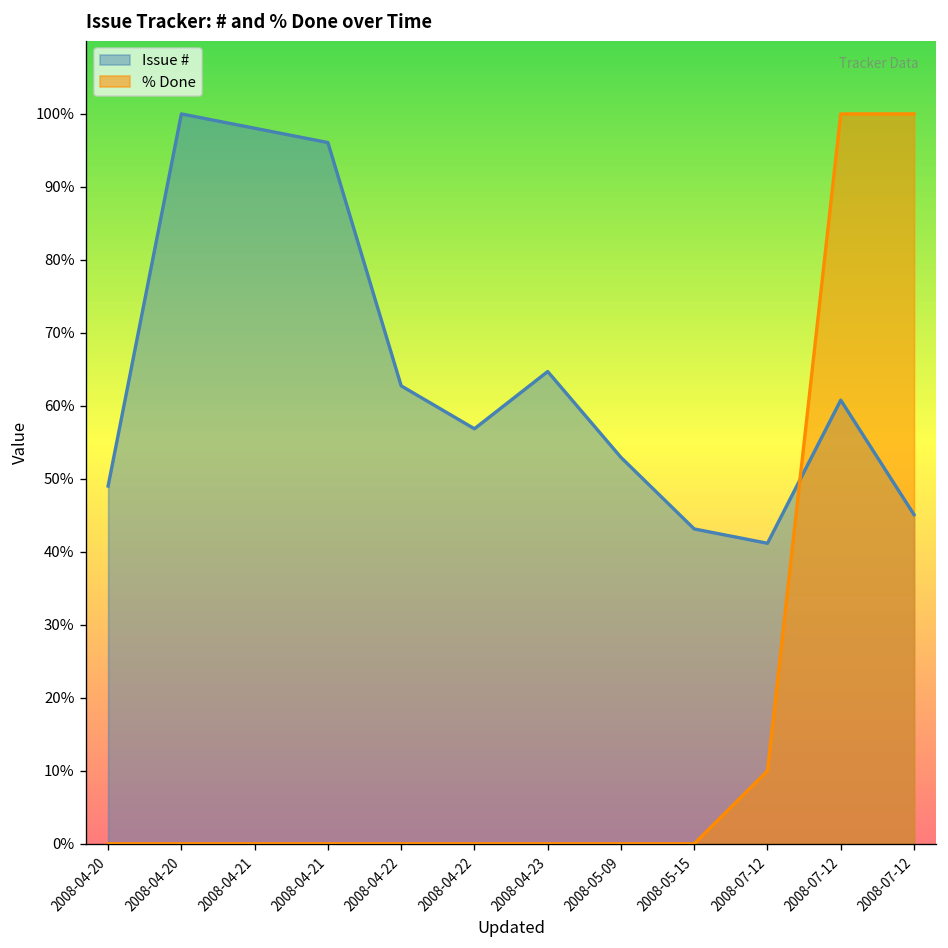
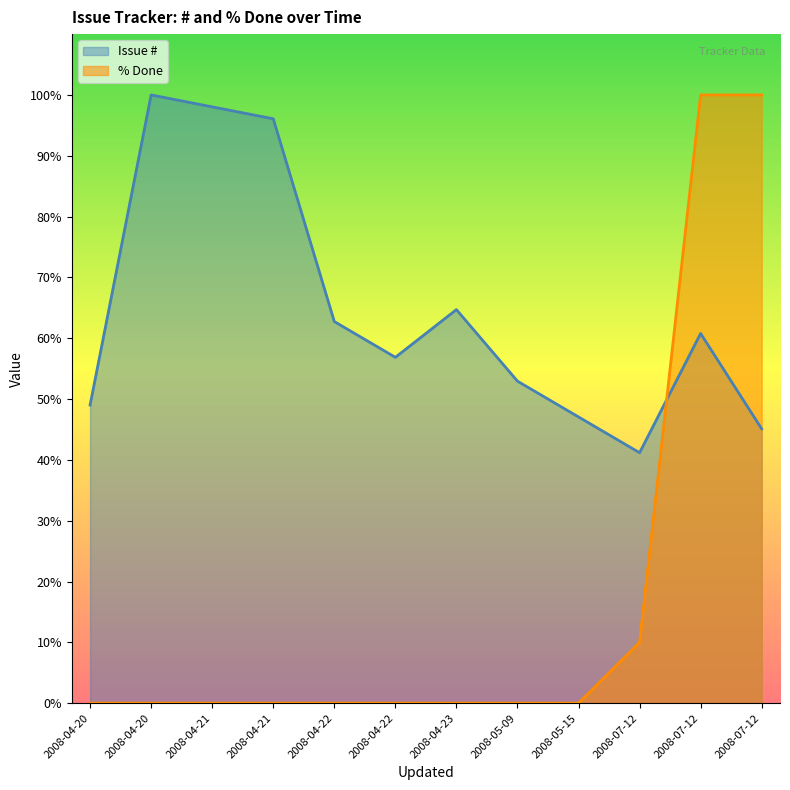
Issue #, 2008-05-15: 43% -> 47%
